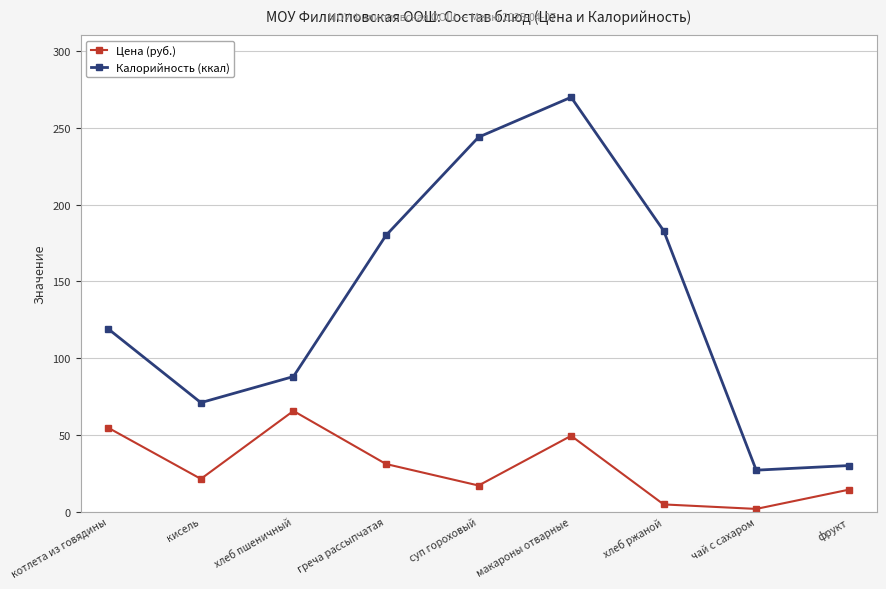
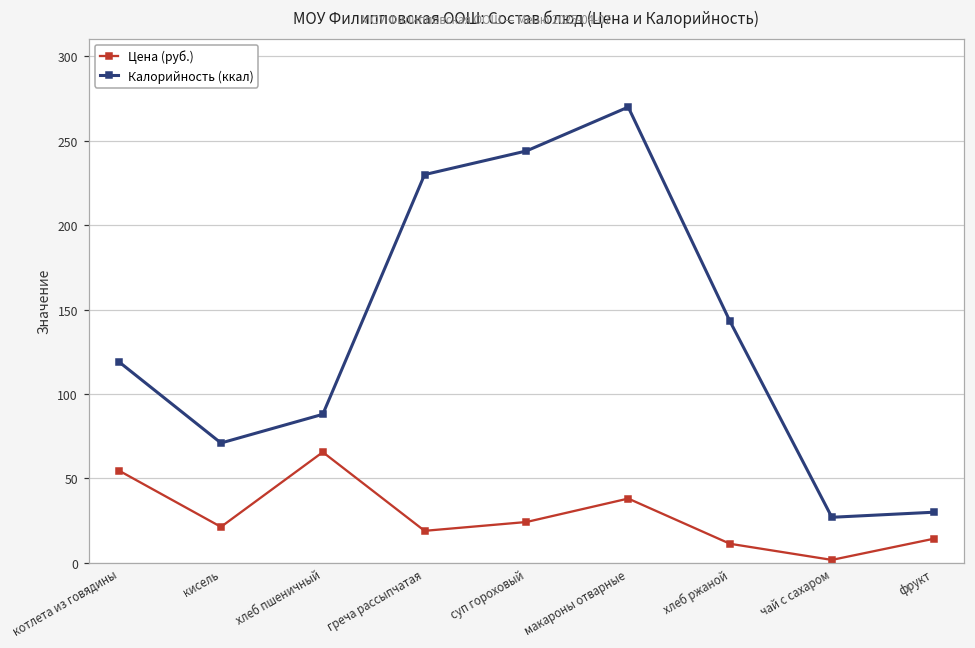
Цена (руб.), греча рассыпчатая: 31 -> 19
Калорийность (ккал), греча рассыпчатая: 180 -> 230
Цена (руб.), суп гороховый: 17 -> 24
Цена (руб.), макароны отварные: 49 -> 38
Цена (руб.), хлеб ржаной: 5 -> 11
Калорийность (ккал), хлеб ржаной: 183 -> 143
